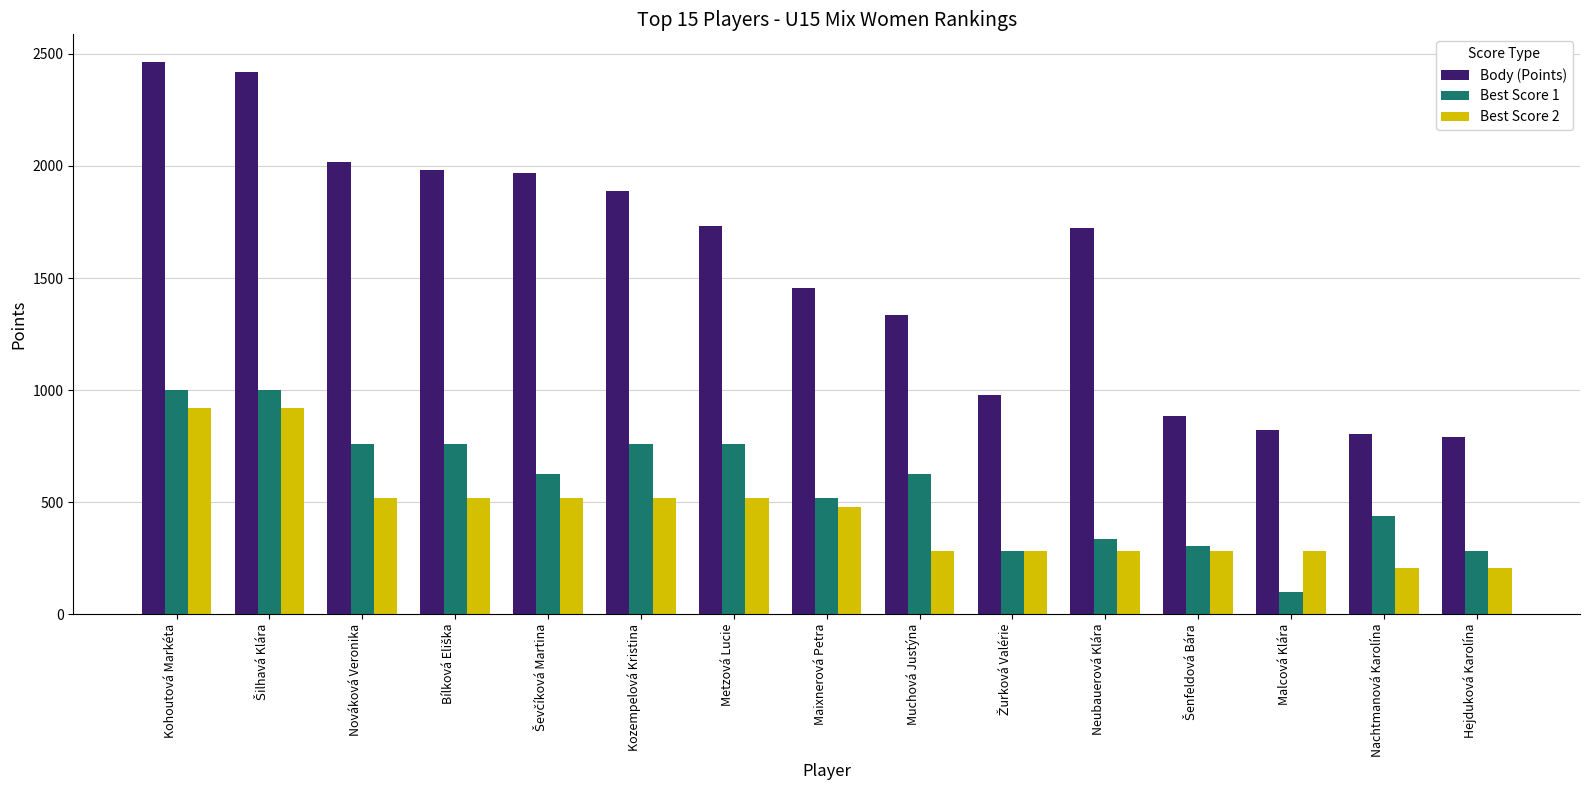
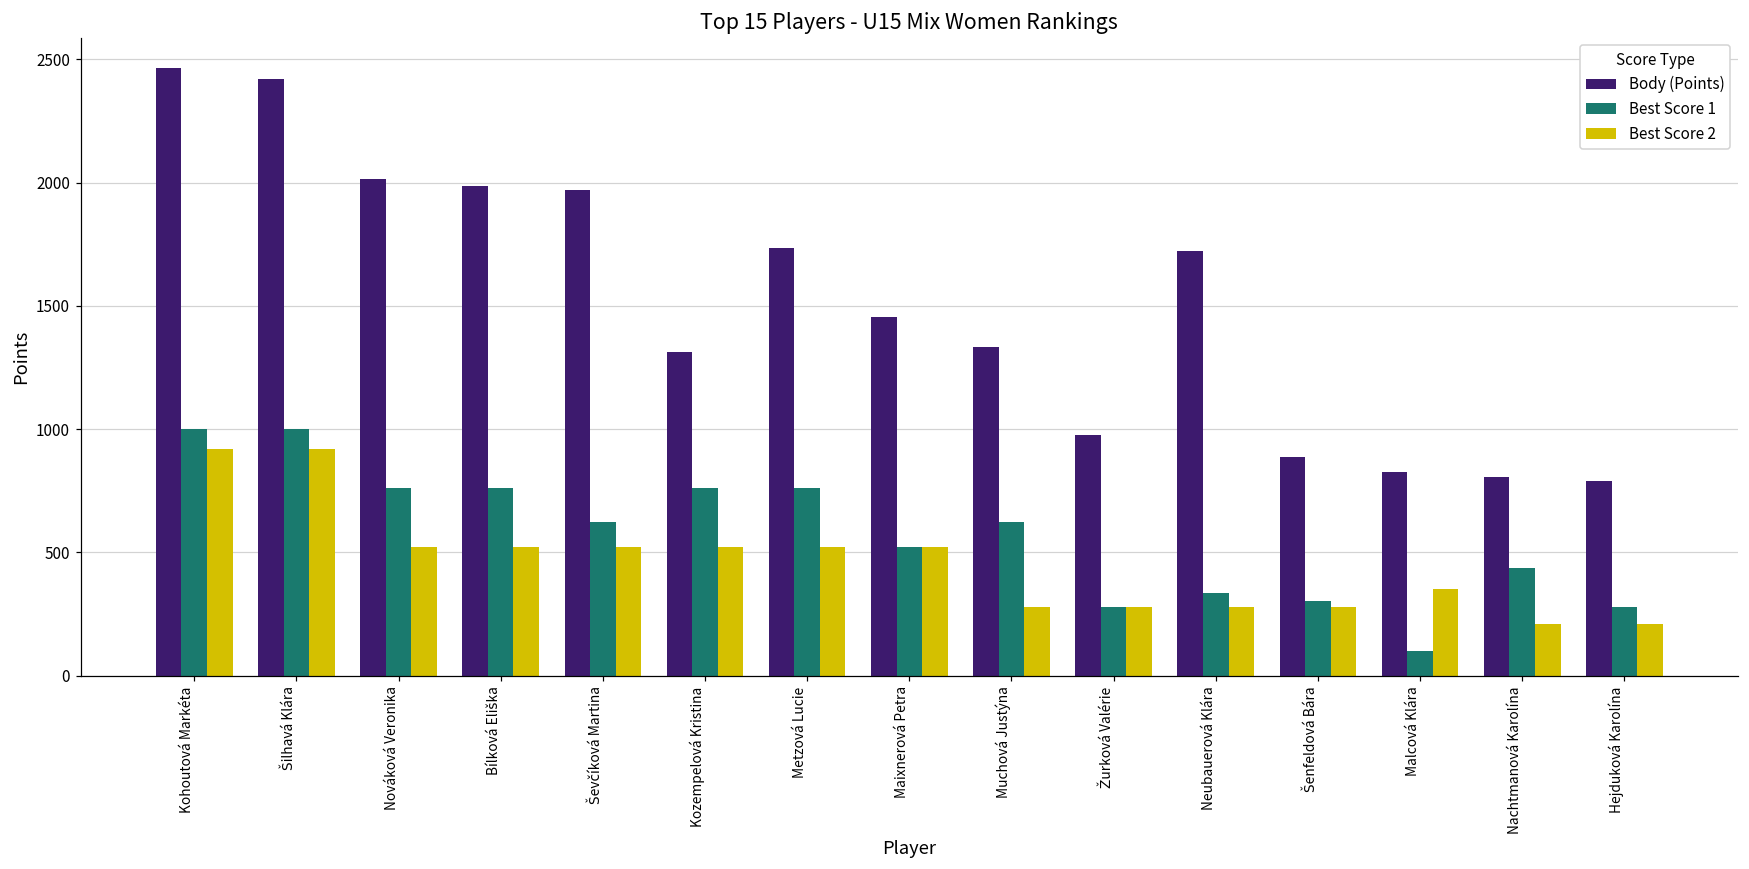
Body (Points), Kozempelová Kristina: 1890 -> 1310
Best Score 2, Maixnerová Petra: 480 -> 520
Best Score 2, Malcová Klára: 280 -> 350
